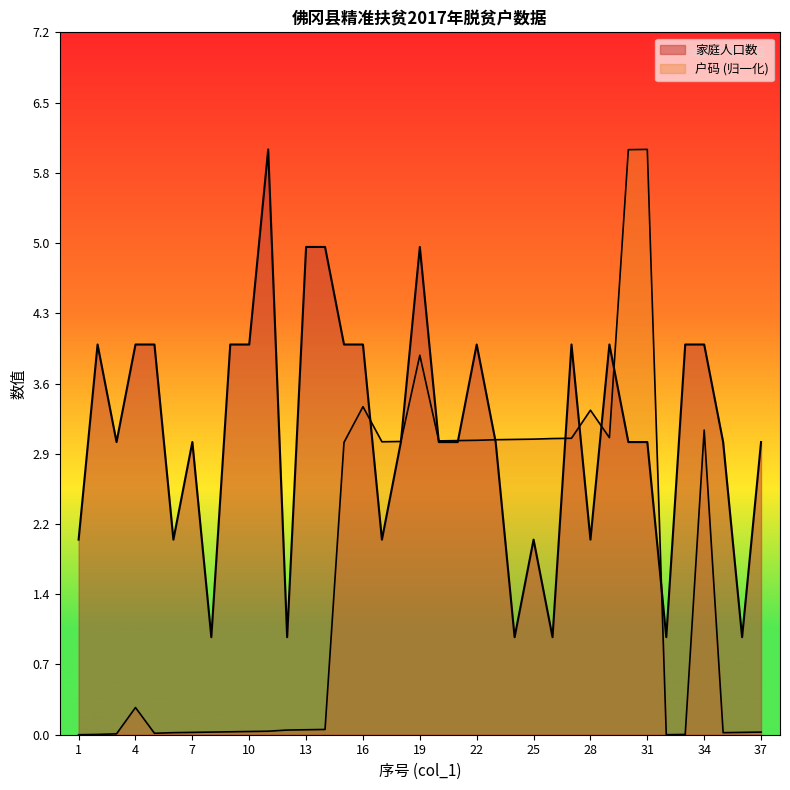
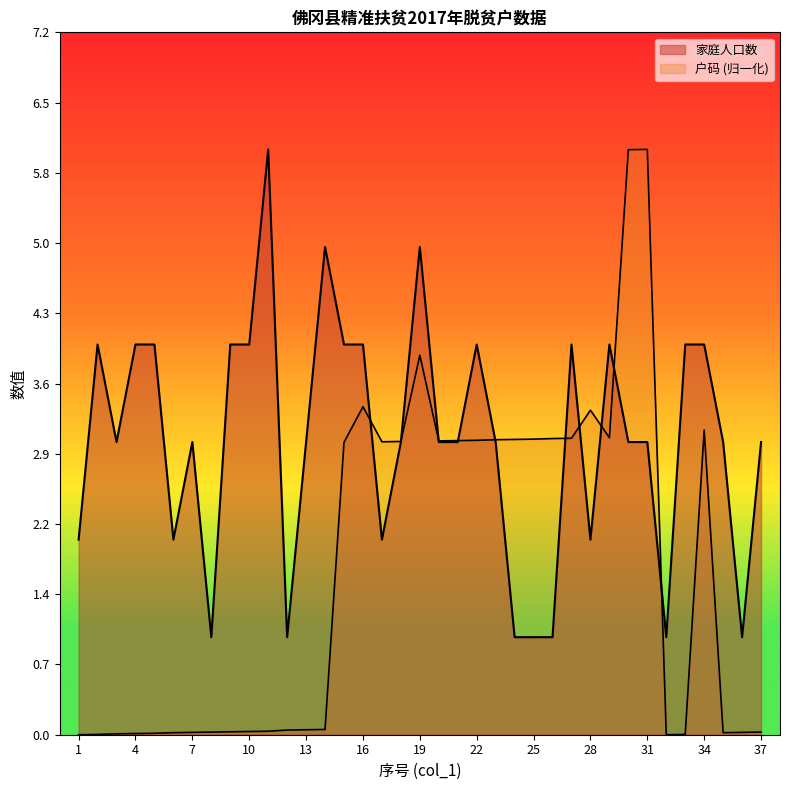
户码 (归一化), 4: 0.3 -> 0.0
家庭人口数, 13: 5 -> 3
家庭人口数, 25: 2 -> 1
